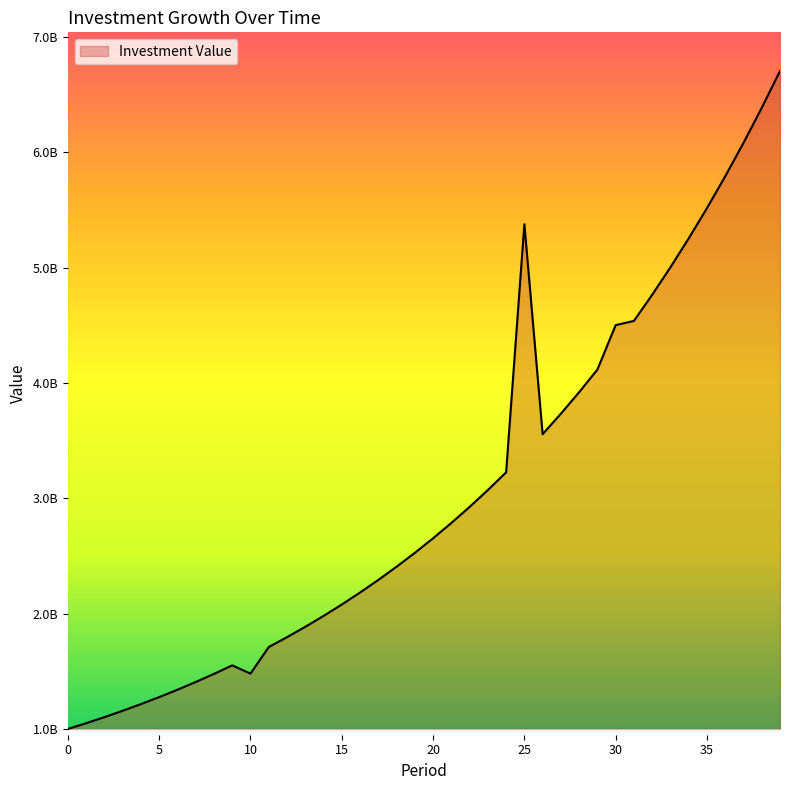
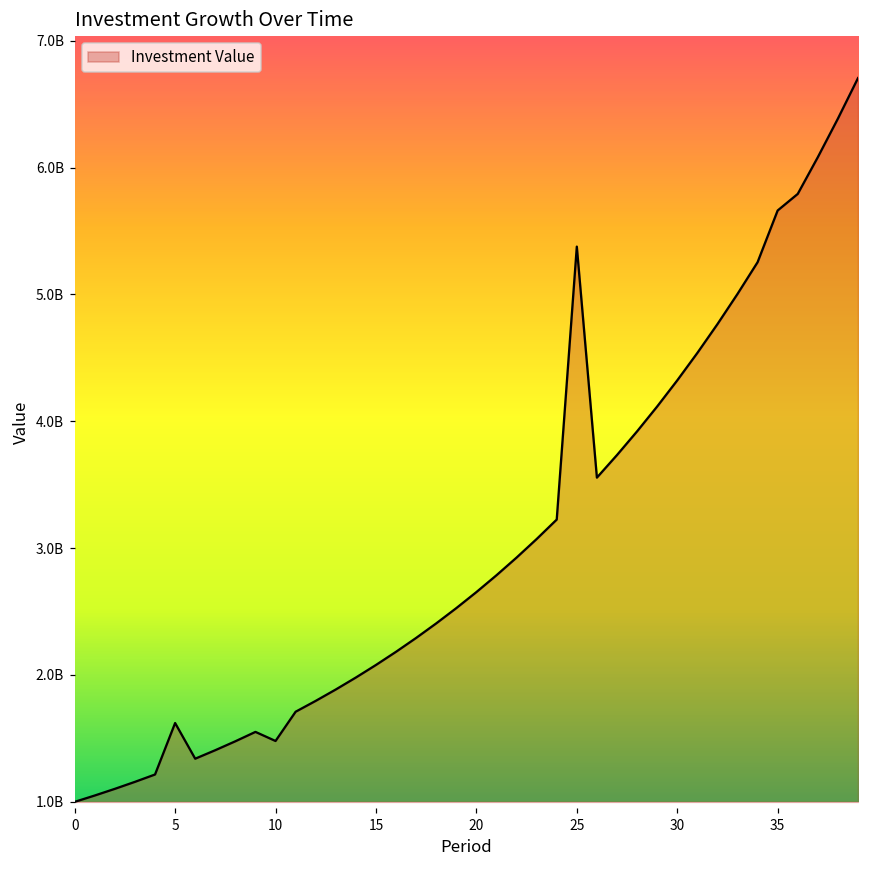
5: 1280000000 -> 1620000000
30: 4500000000 -> 4320000000
35: 5520000000 -> 5660000000
